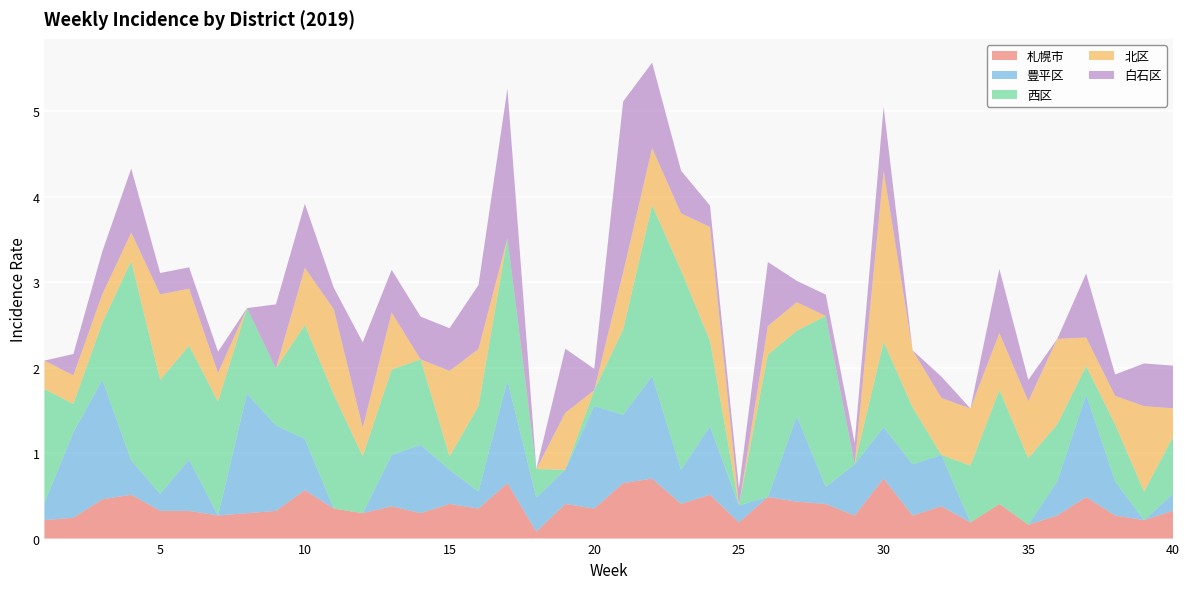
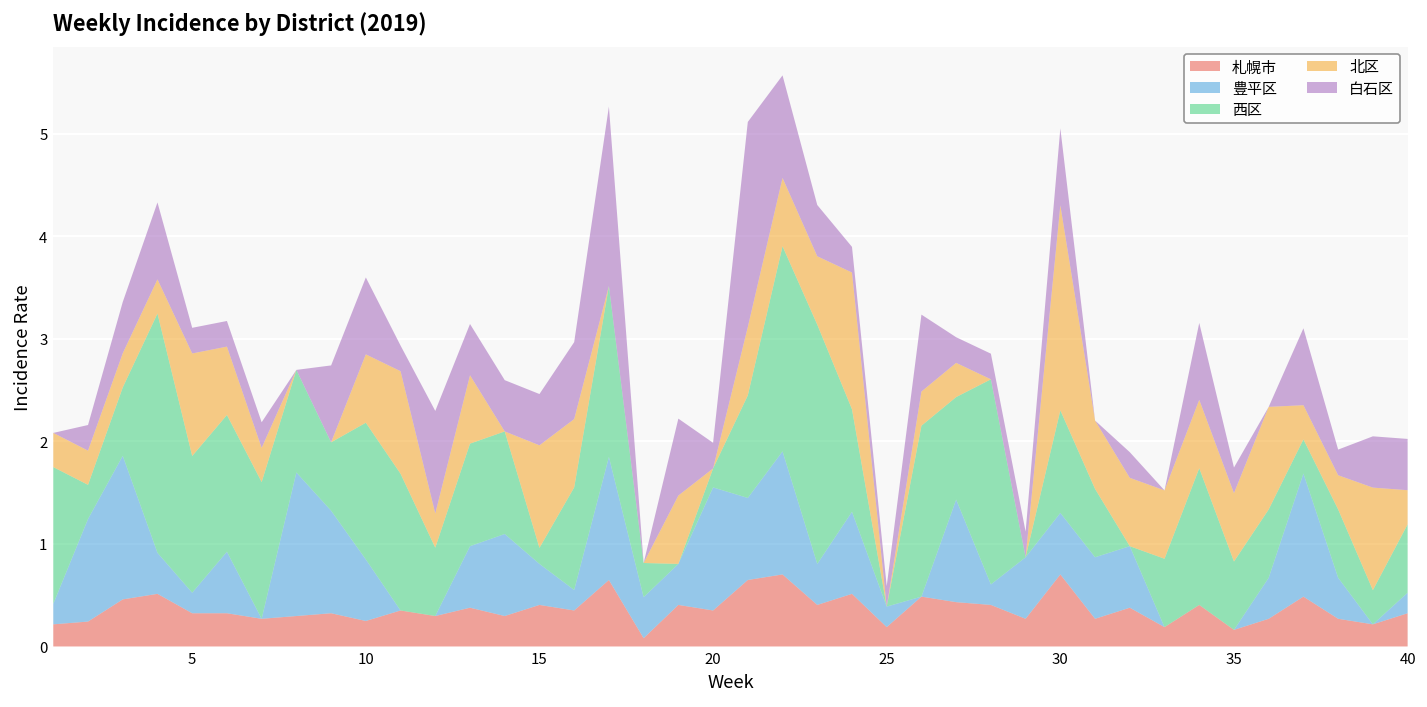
札幌市, 10: 0.6 -> 0.2
西区, 35: 0.8 -> 0.7
